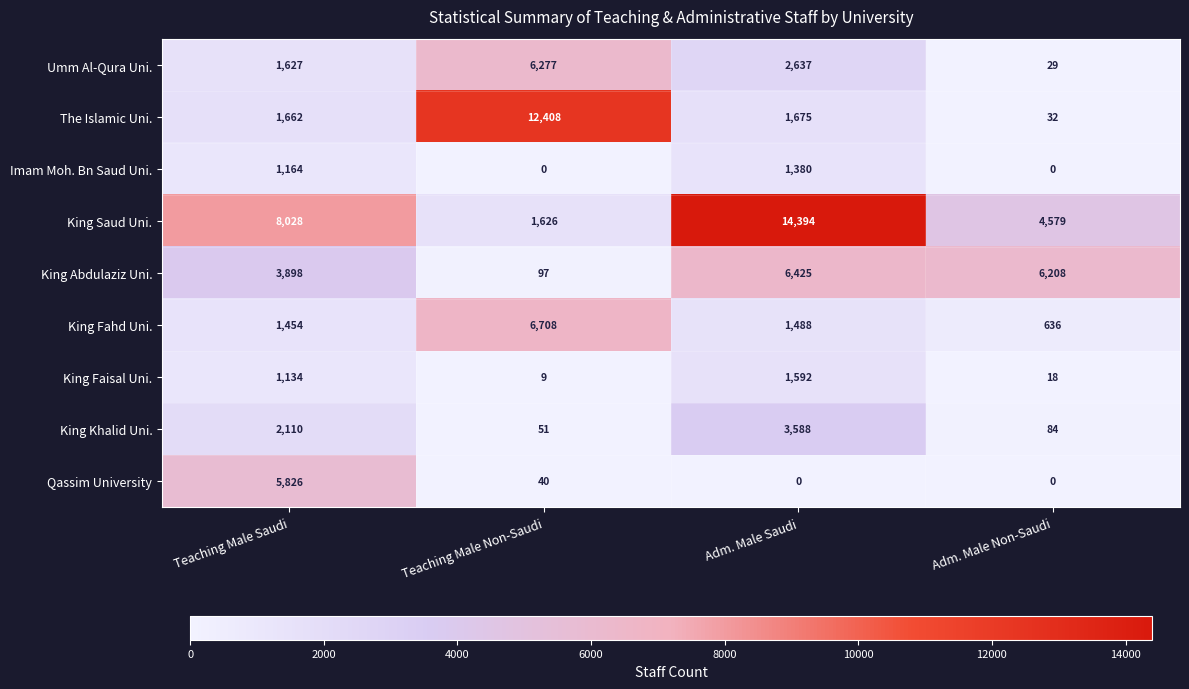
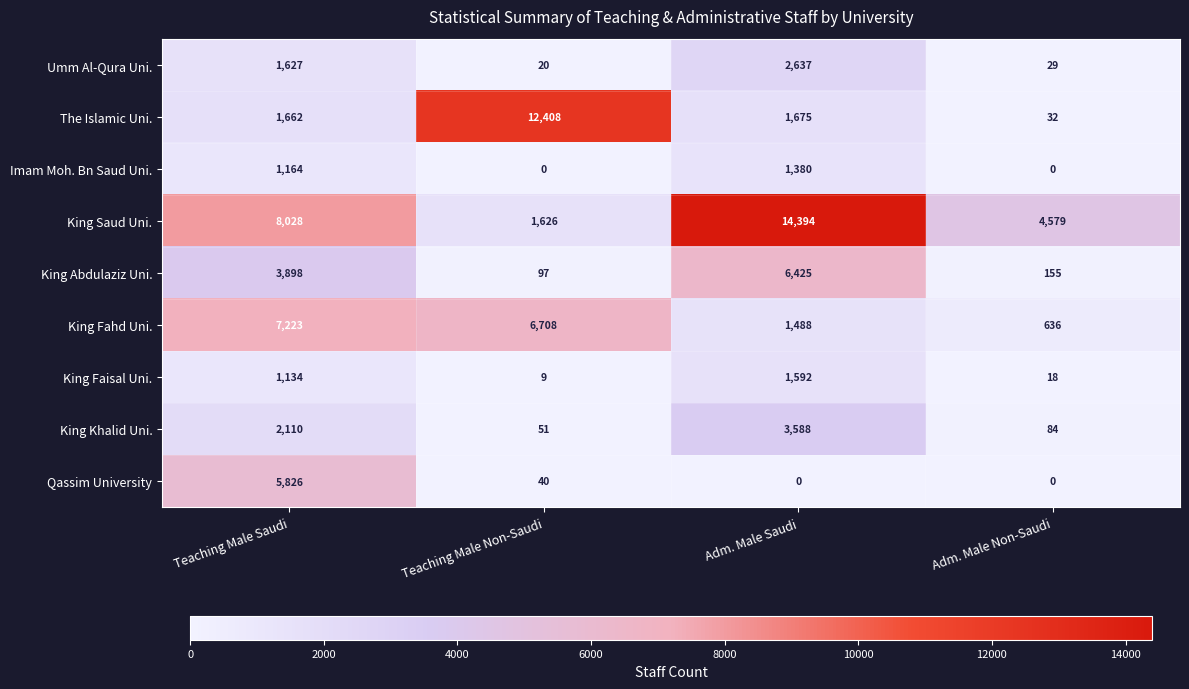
Umm Al-Qura Uni., Teaching Male Non-Saudi: 6,277 -> 20
King Abdulaziz Uni., Adm. Male Non-Saudi: 6,208 -> 155
King Fahd Uni., Teaching Male Saudi: 1,454 -> 7,223
